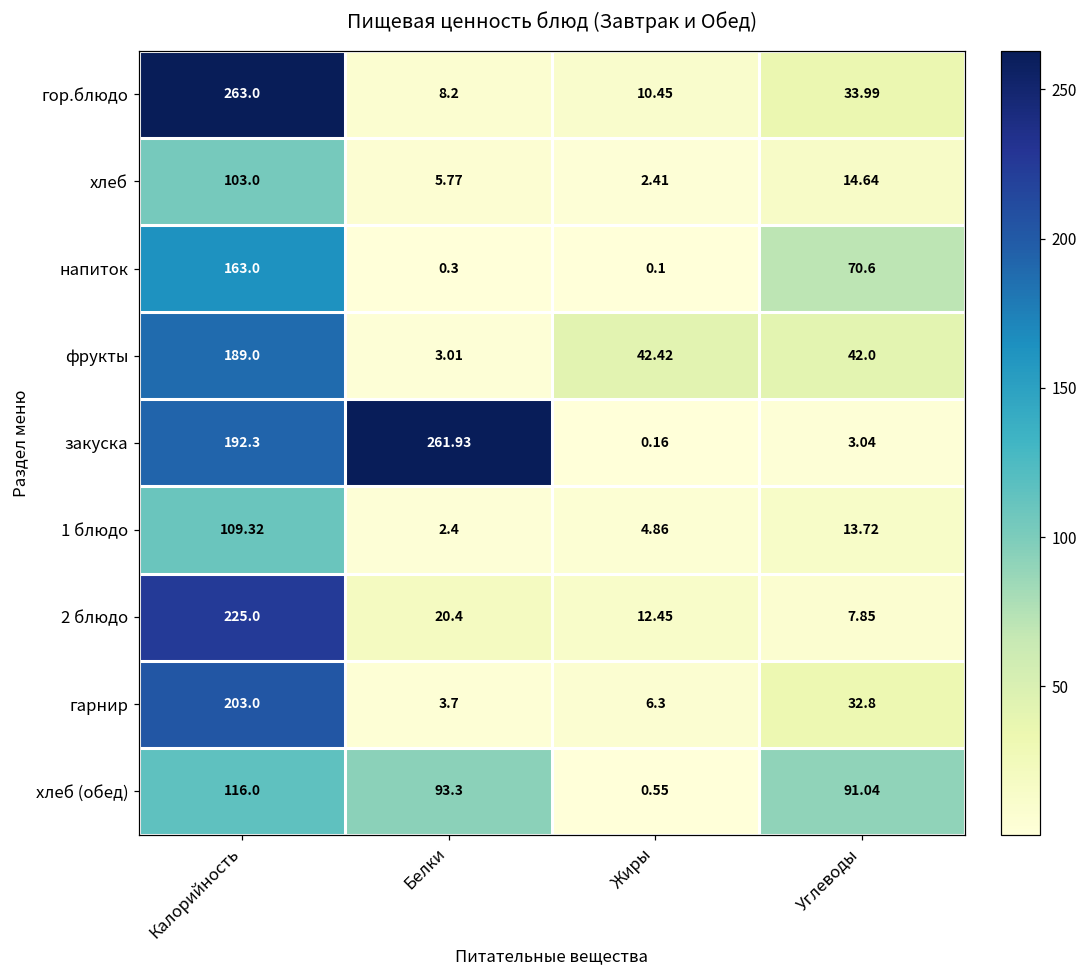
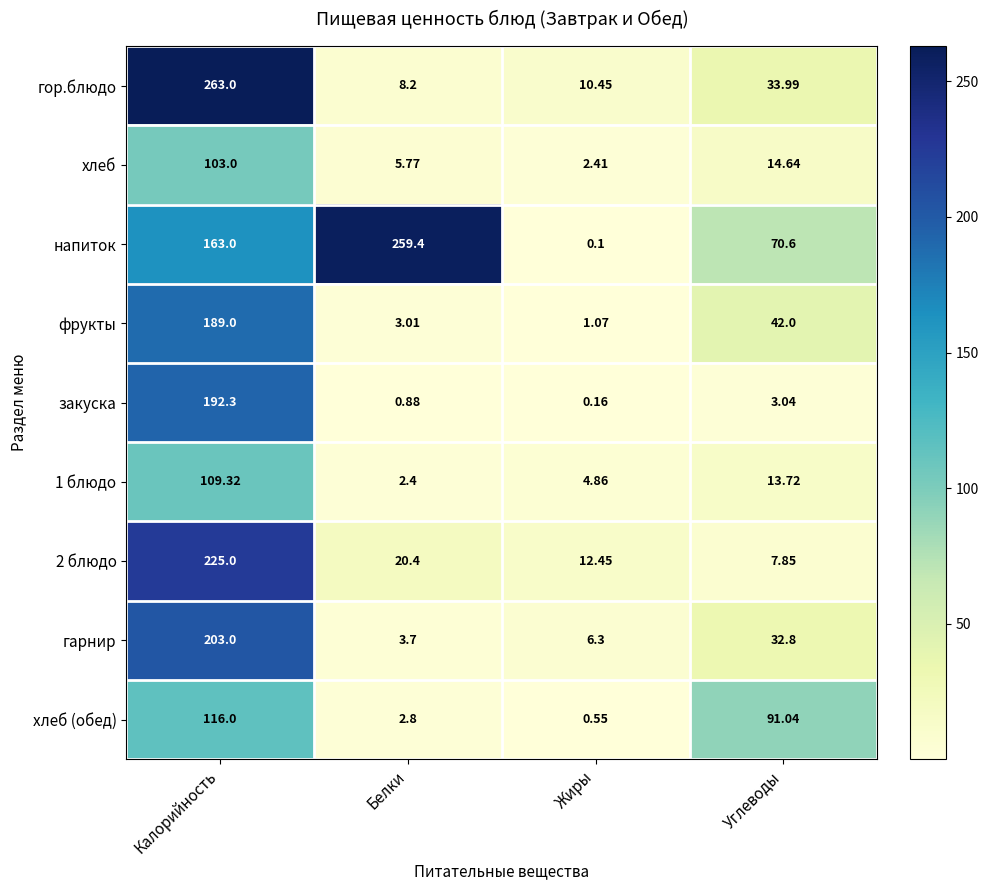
напиток, Белки: 0.3 -> 259.4
фрукты, Жиры: 42.42 -> 1.07
закуска, Белки: 261.93 -> 0.88
хлеб (обед), Белки: 93.3 -> 2.8
